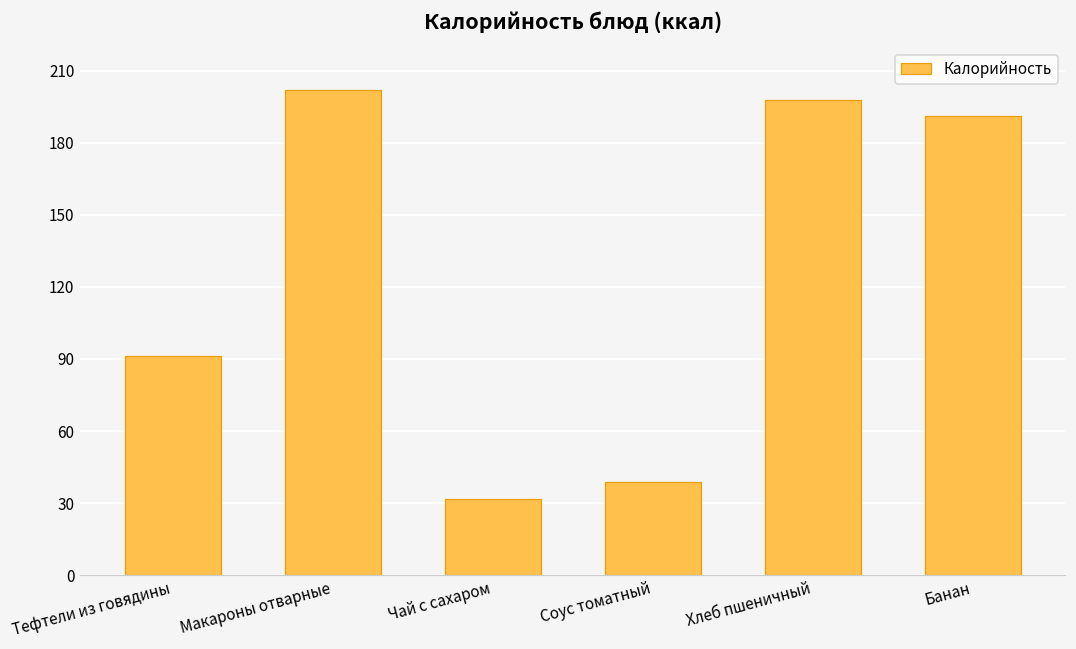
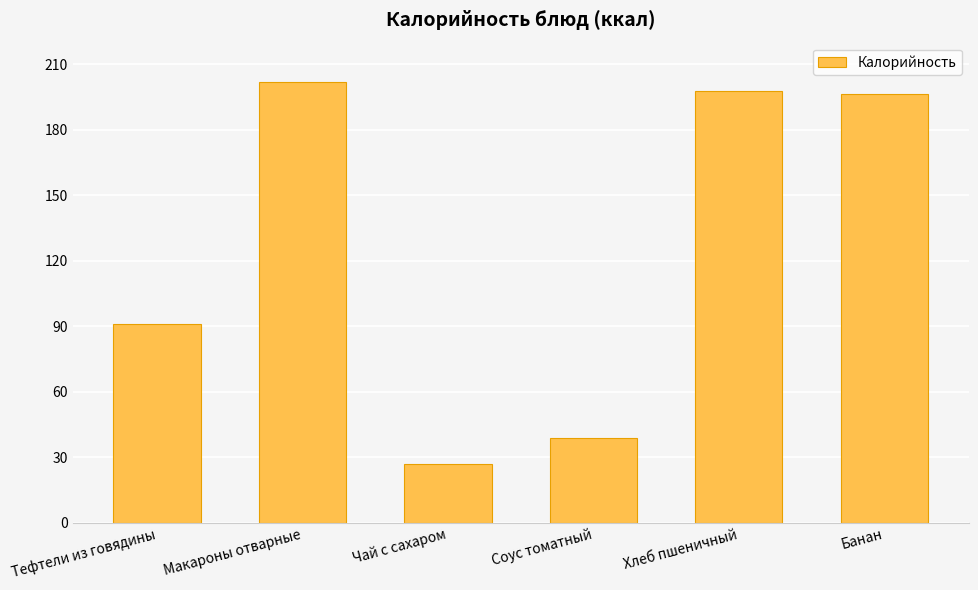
Чай с сахаром: 32 -> 27
Банан: 191 -> 196
